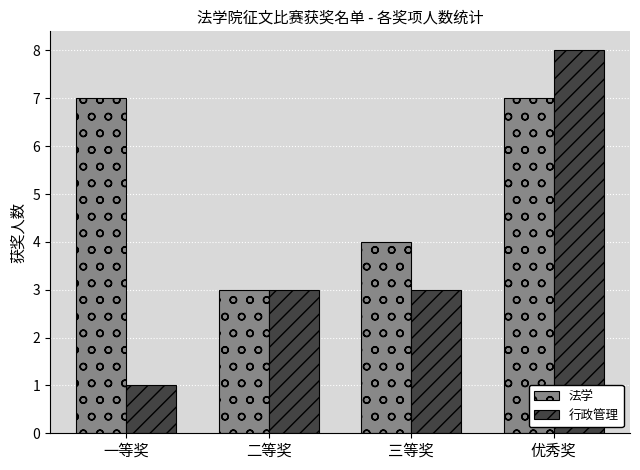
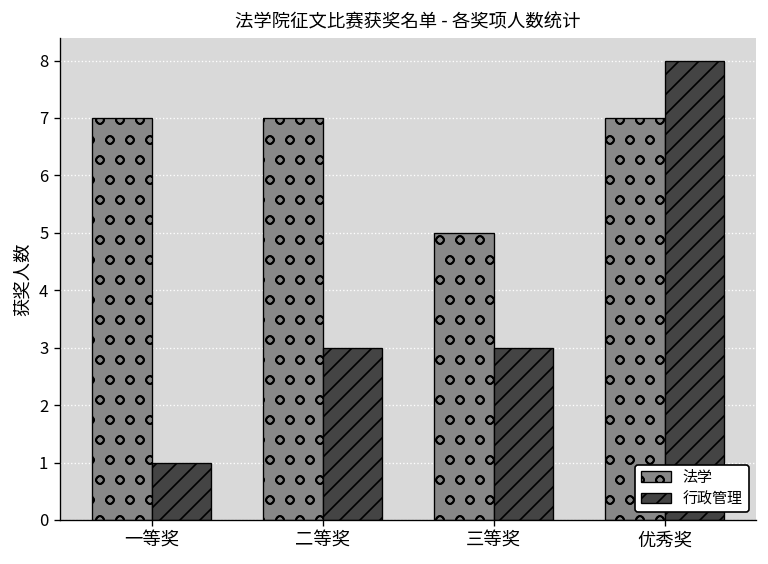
法学, 二等奖: 3 -> 7
法学, 三等奖: 4 -> 5
